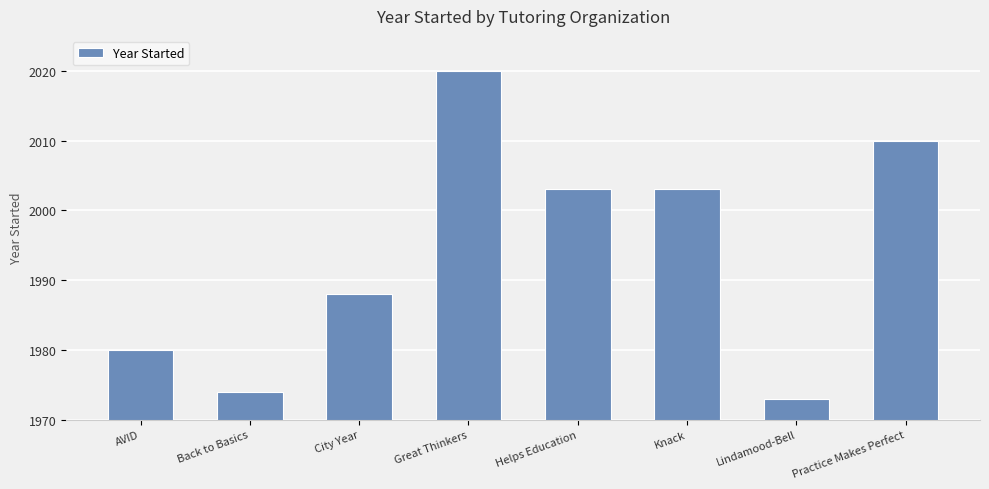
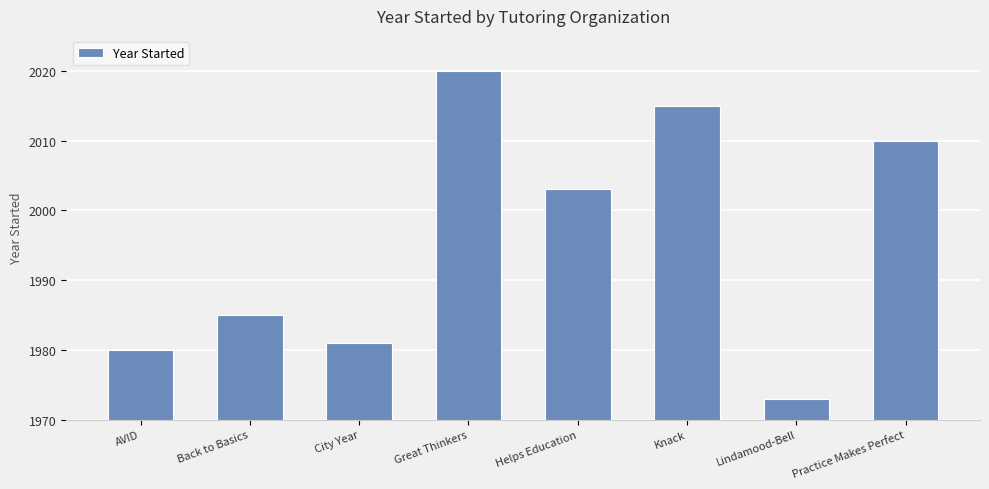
Back to Basics: 1974 -> 1985
City Year: 1988 -> 1981
Knack: 2003 -> 2015
